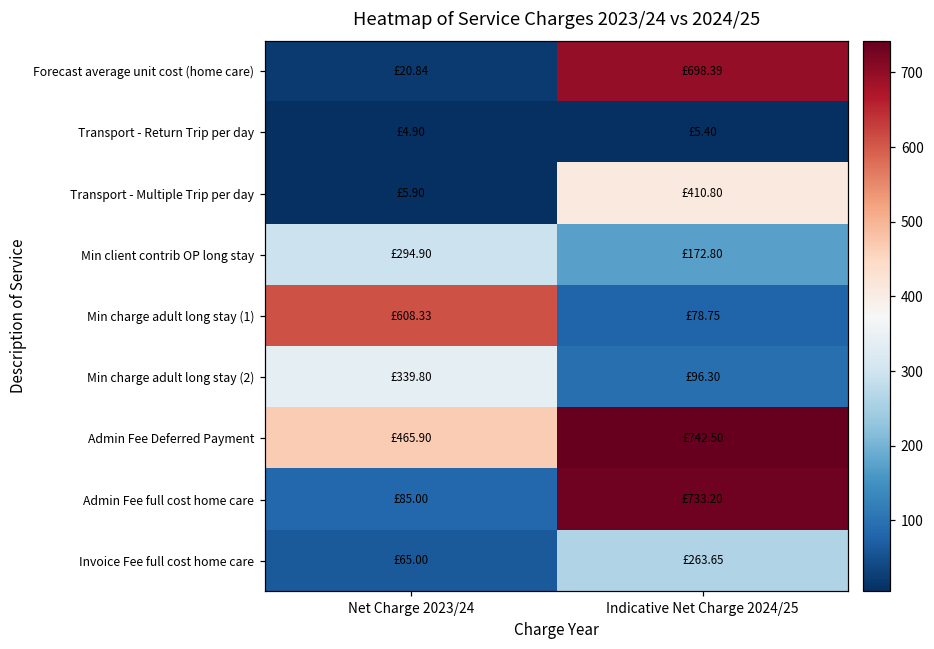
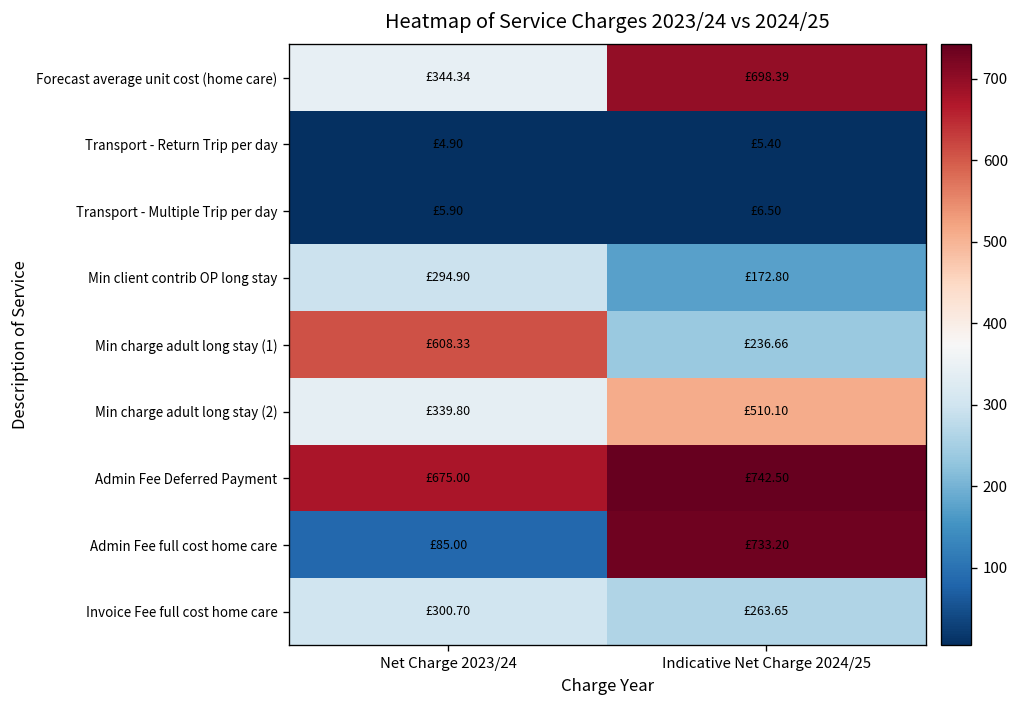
Forecast average unit cost (home care), Net Charge 2023/24: £20.84 -> £344.34
Transport - Multiple Trip per day, Indicative Net Charge 2024/25: £410.80 -> £6.50
Min charge adult long stay (1), Indicative Net Charge 2024/25: £78.75 -> £236.66
Min charge adult long stay (2), Indicative Net Charge 2024/25: £96.30 -> £510.10
Admin Fee Deferred Payment, Net Charge 2023/24: £465.90 -> £675.00
Invoice Fee full cost home care, Net Charge 2023/24: £65.00 -> £300.70
